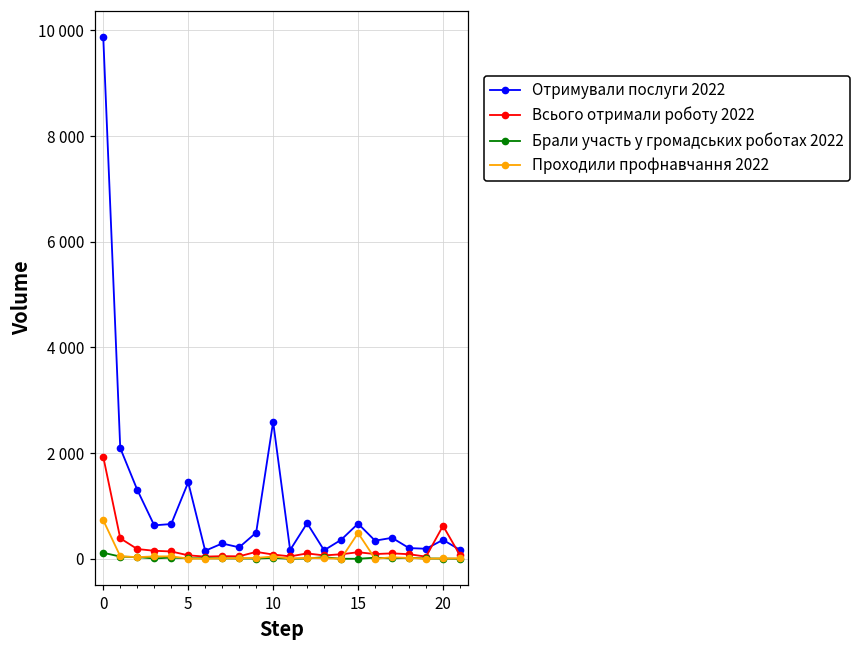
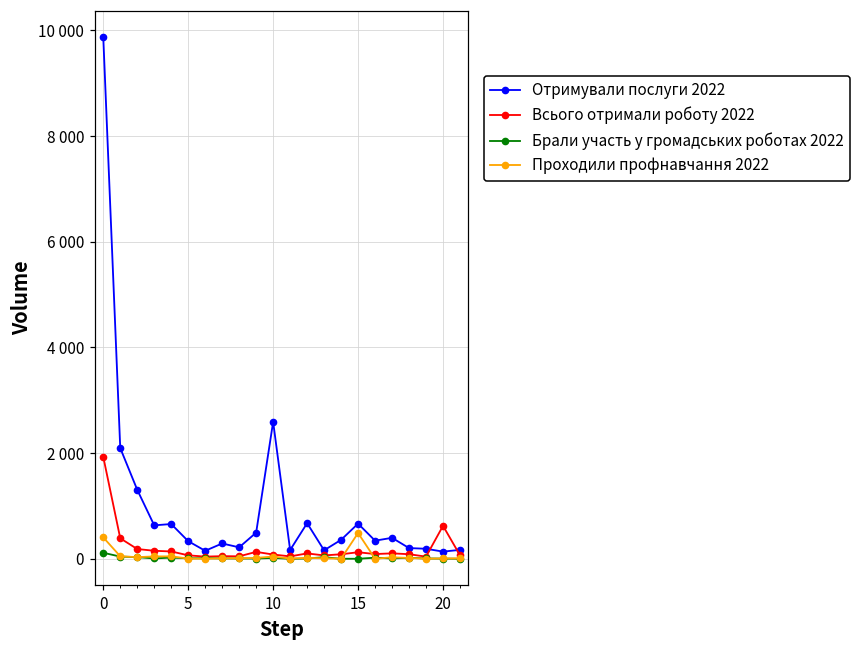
Проходили профнавчання 2022, 0: 700 -> 400
Отримували послуги 2022, 5: 1400 -> 300
Отримували послуги 2022, 20: 400 -> 100
